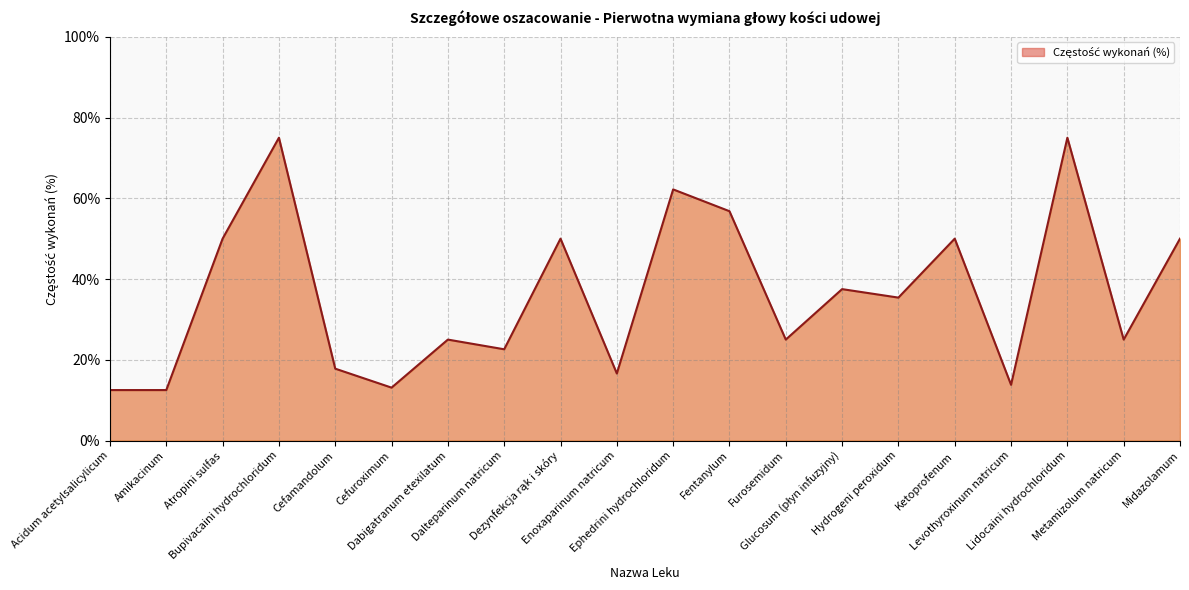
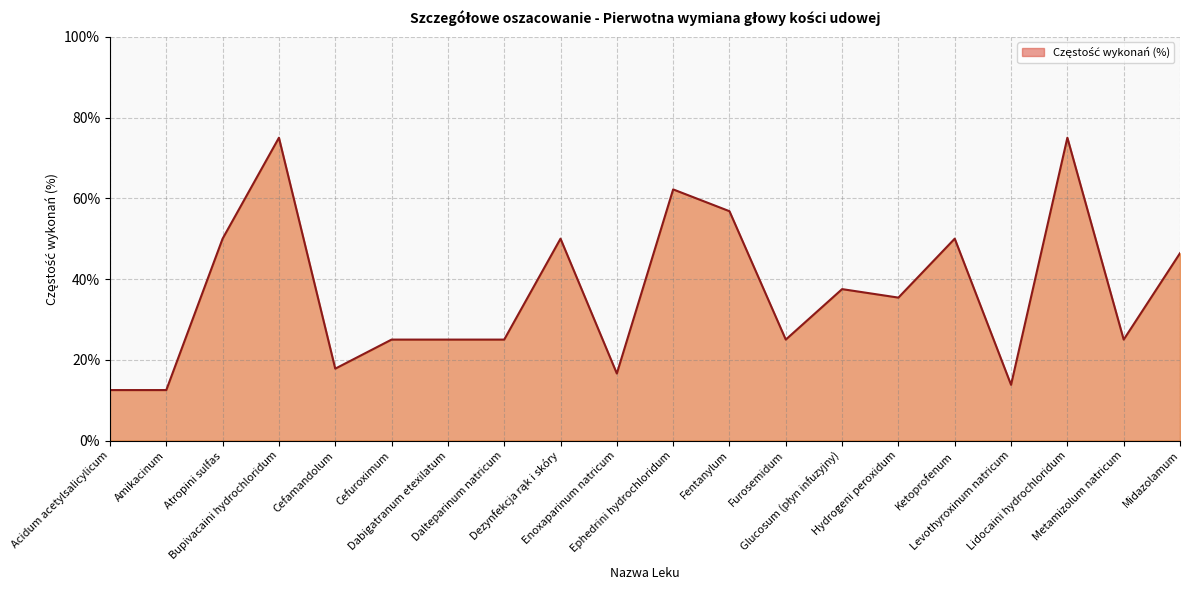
Cefuroximum: 13% -> 25%
Dalteparinum natricum: 23% -> 25%
Midazolamum: 50% -> 46%
